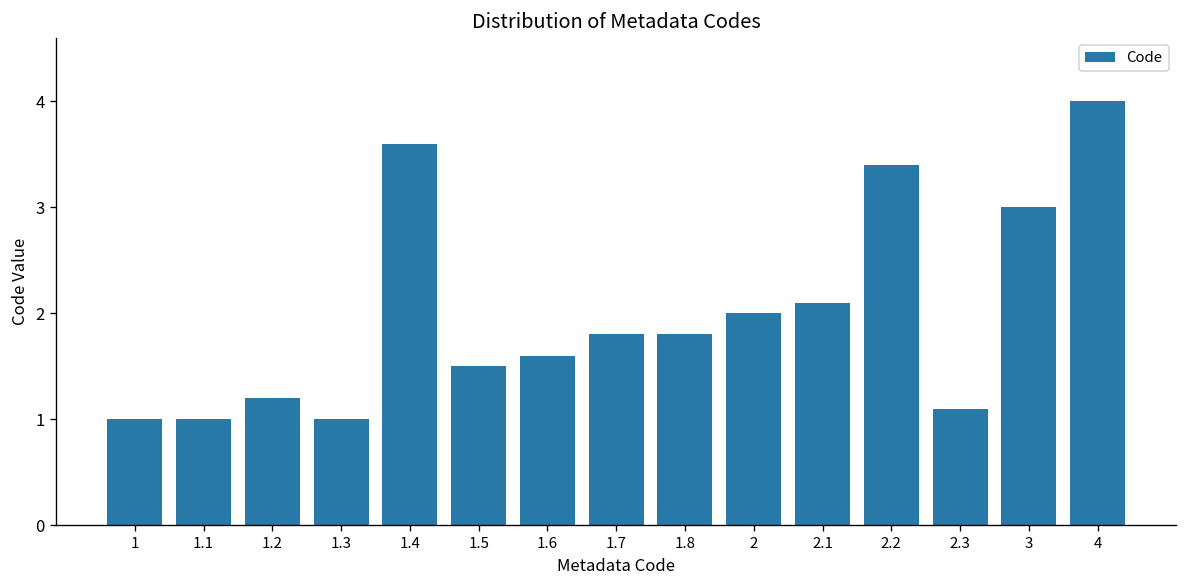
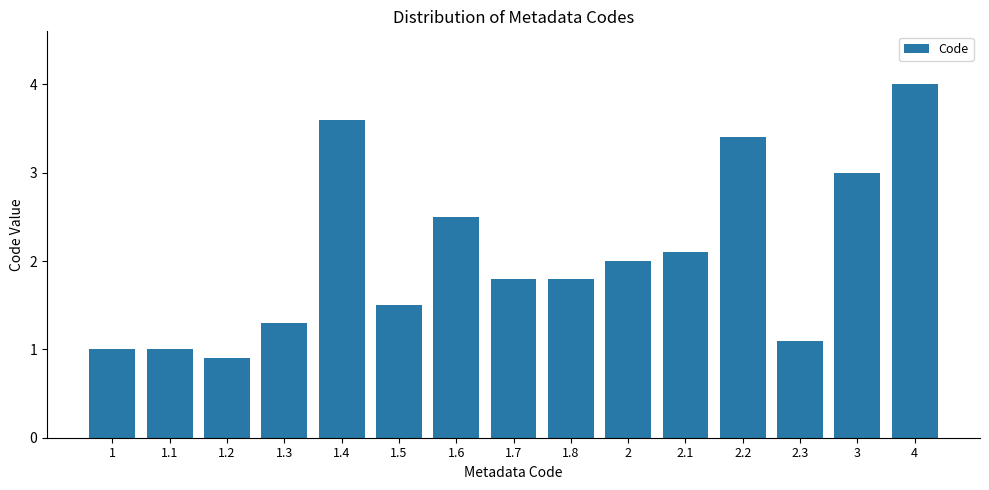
1.2: 1.2 -> 0.9
1.3: 1.0 -> 1.3
1.6: 1.6 -> 2.5
